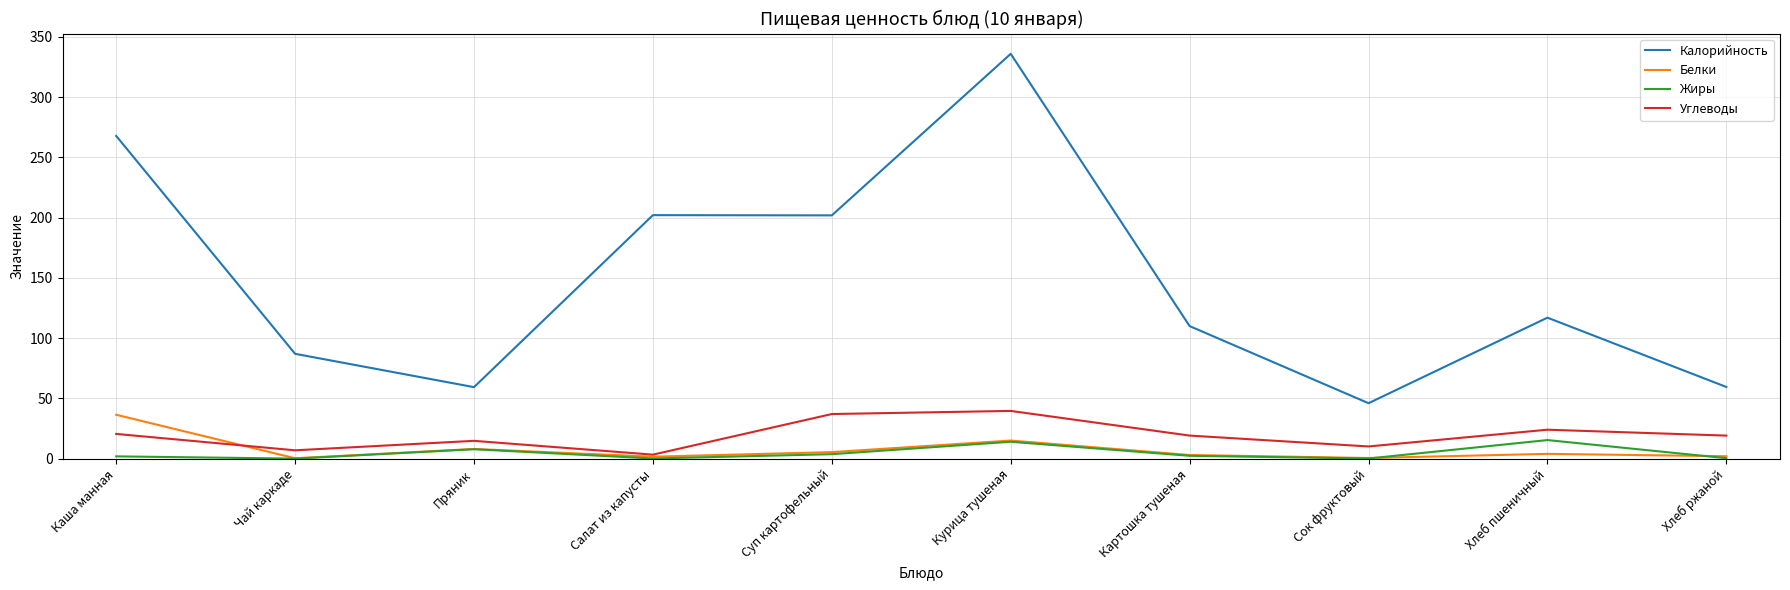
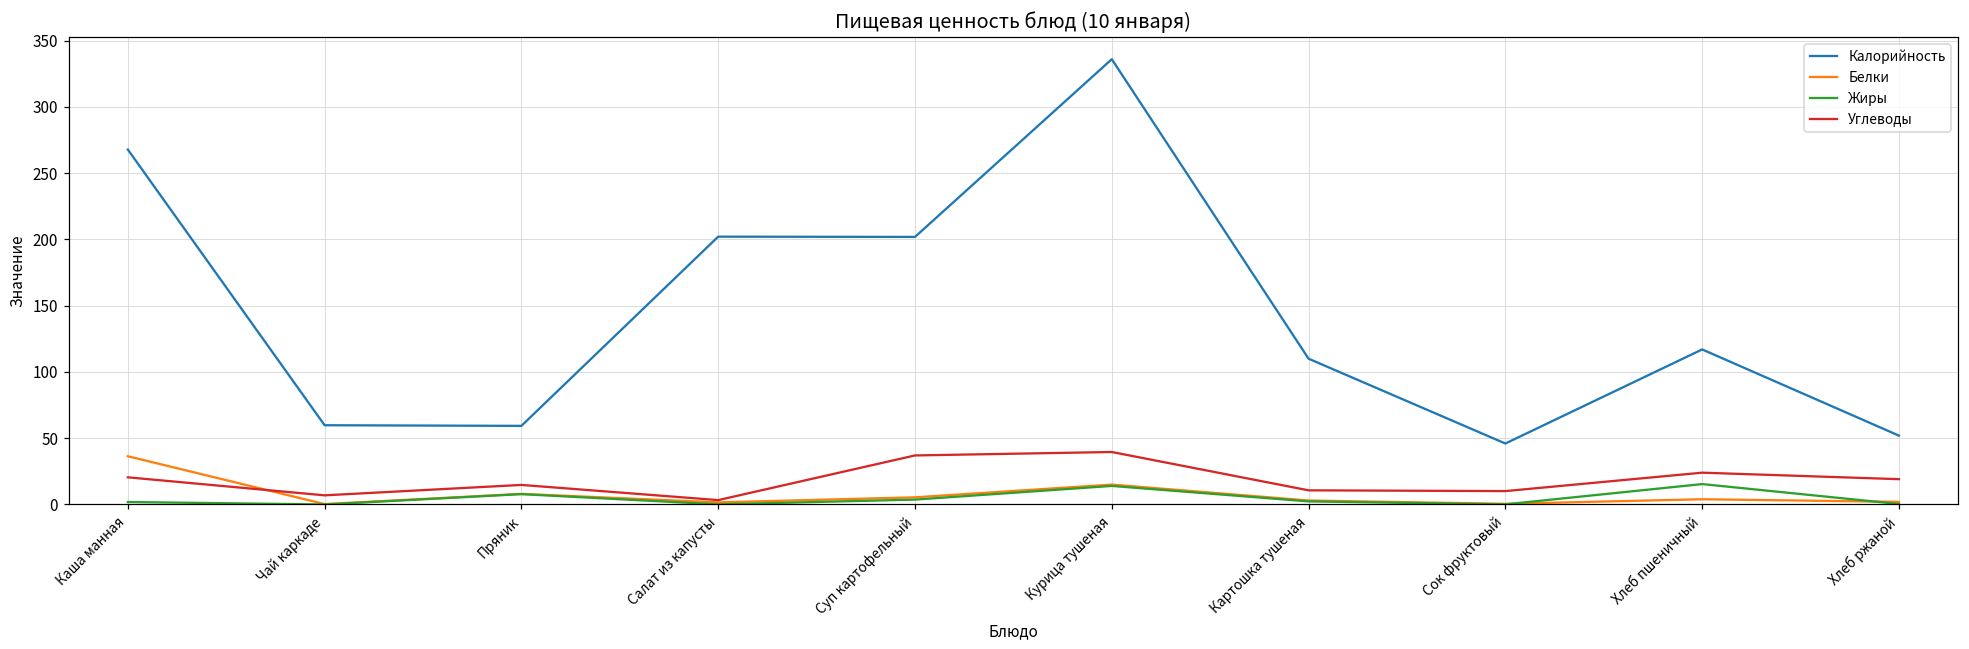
Калорийность, Чай каркаде: 87 -> 60
Углеводы, Картошка тушеная: 19 -> 11
Калорийность, Хлеб ржаной: 59 -> 52
